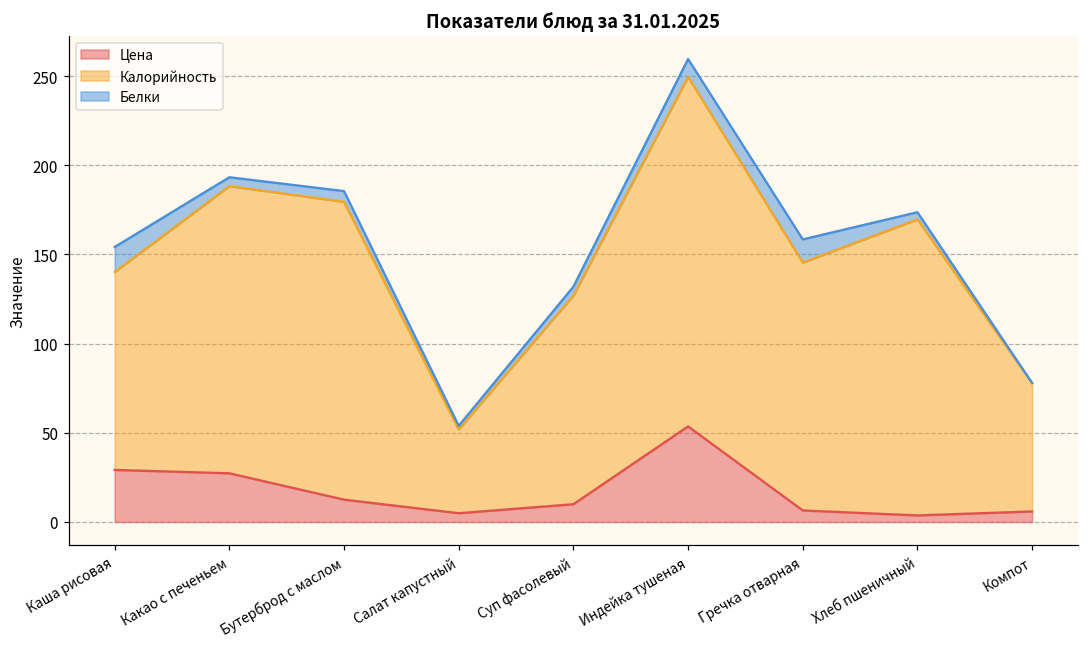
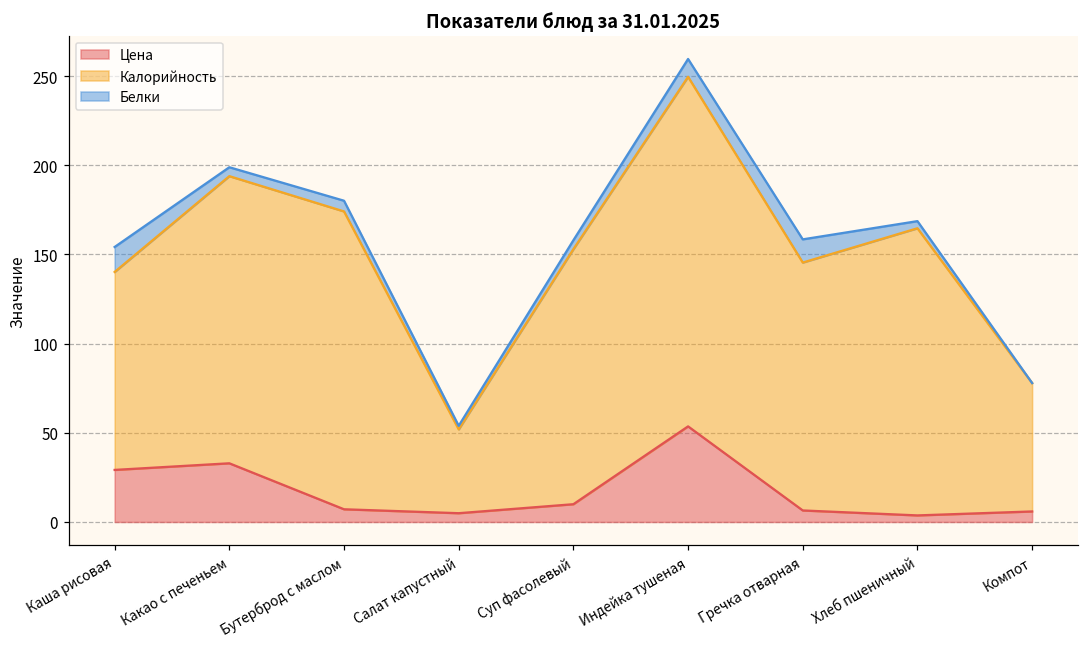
Цена, Какао с печеньем: 27 -> 33
Цена, Бутерброд с маслом: 13 -> 7
Калорийность, Суп фасолевый: 117 -> 143
Калорийность, Хлеб пшеничный: 166 -> 161
